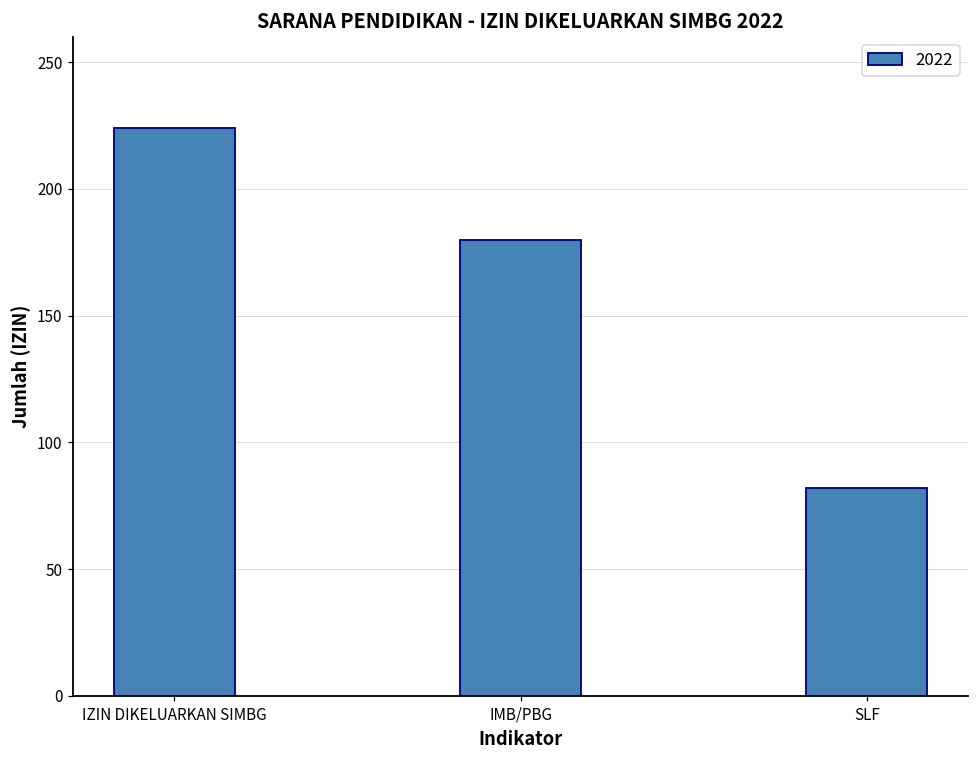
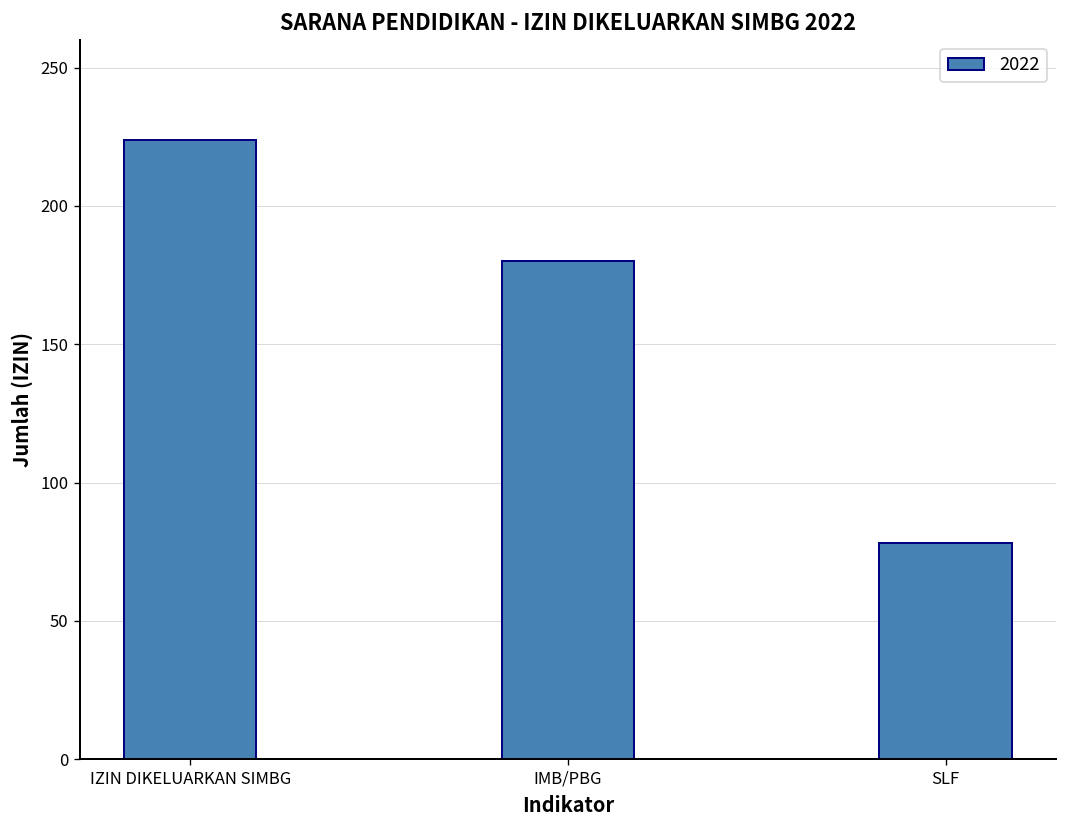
SLF: 82 -> 78
